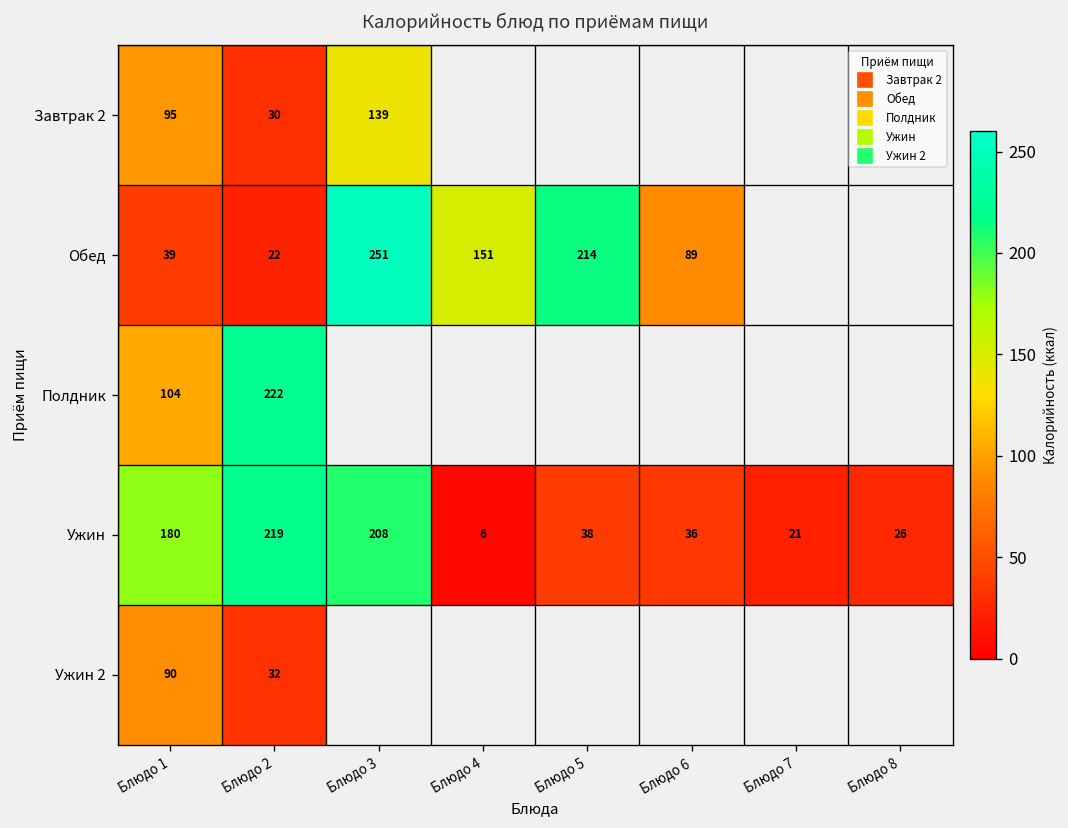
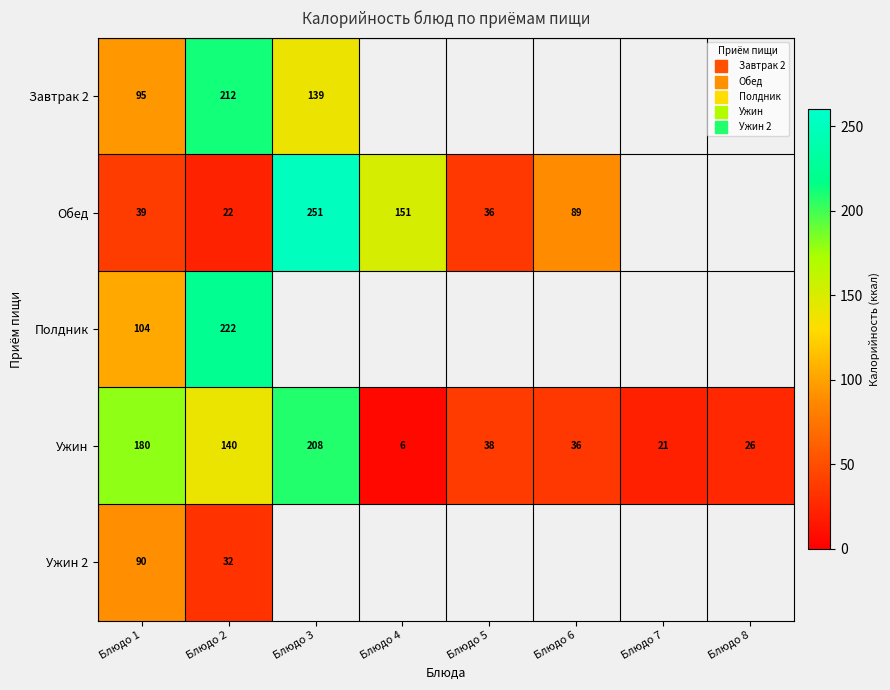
Завтрак 2, Блюдо 2: 30 -> 212
Обед, Блюдо 5: 214 -> 36
Ужин, Блюдо 2: 219 -> 140
